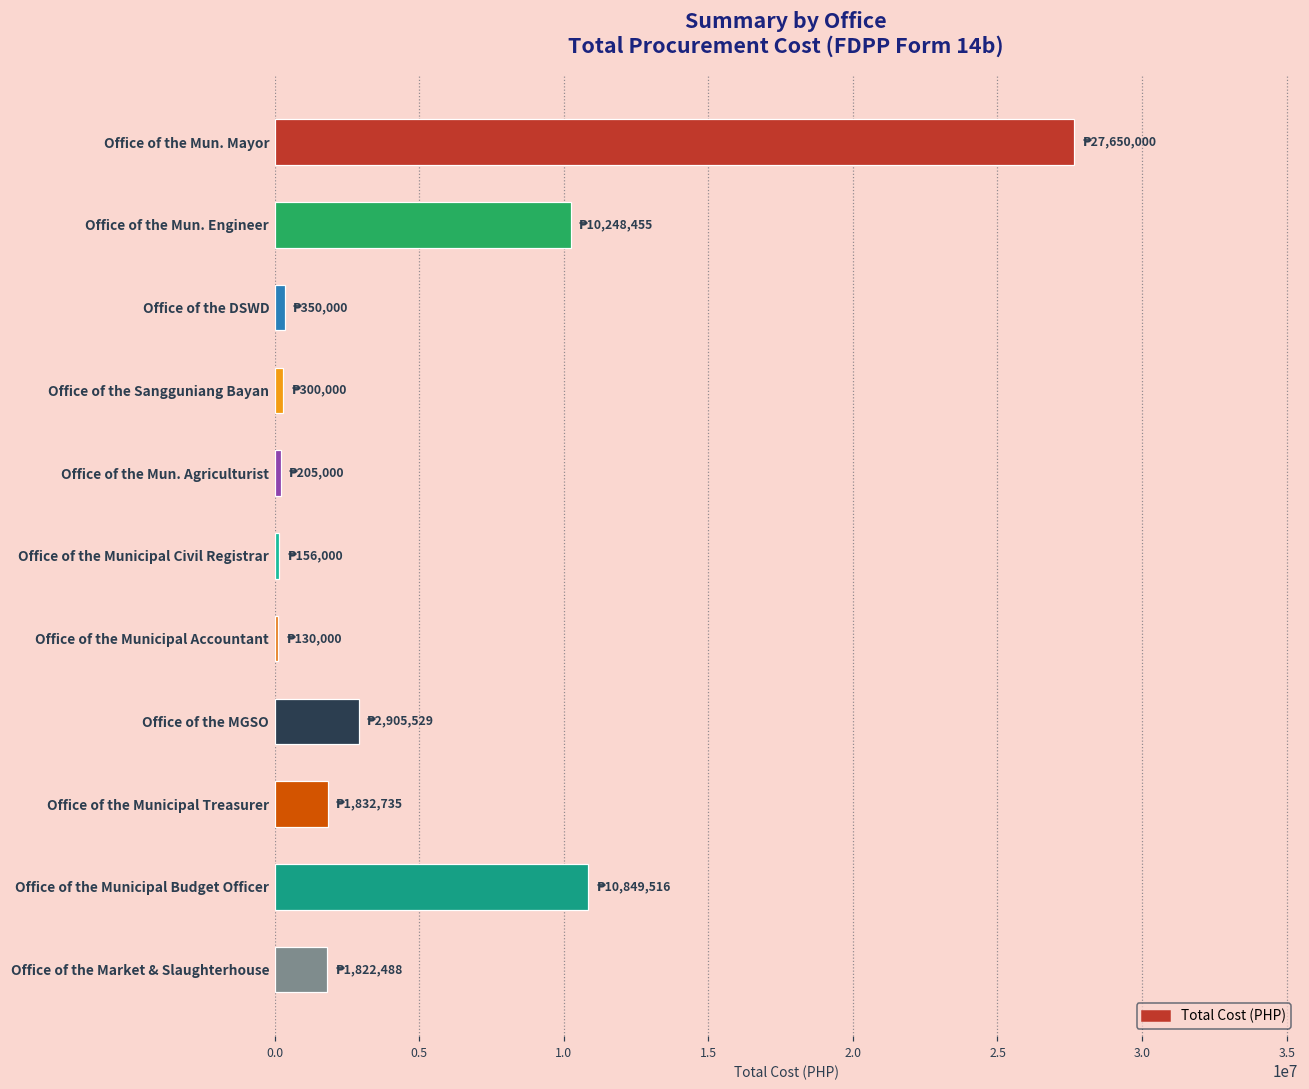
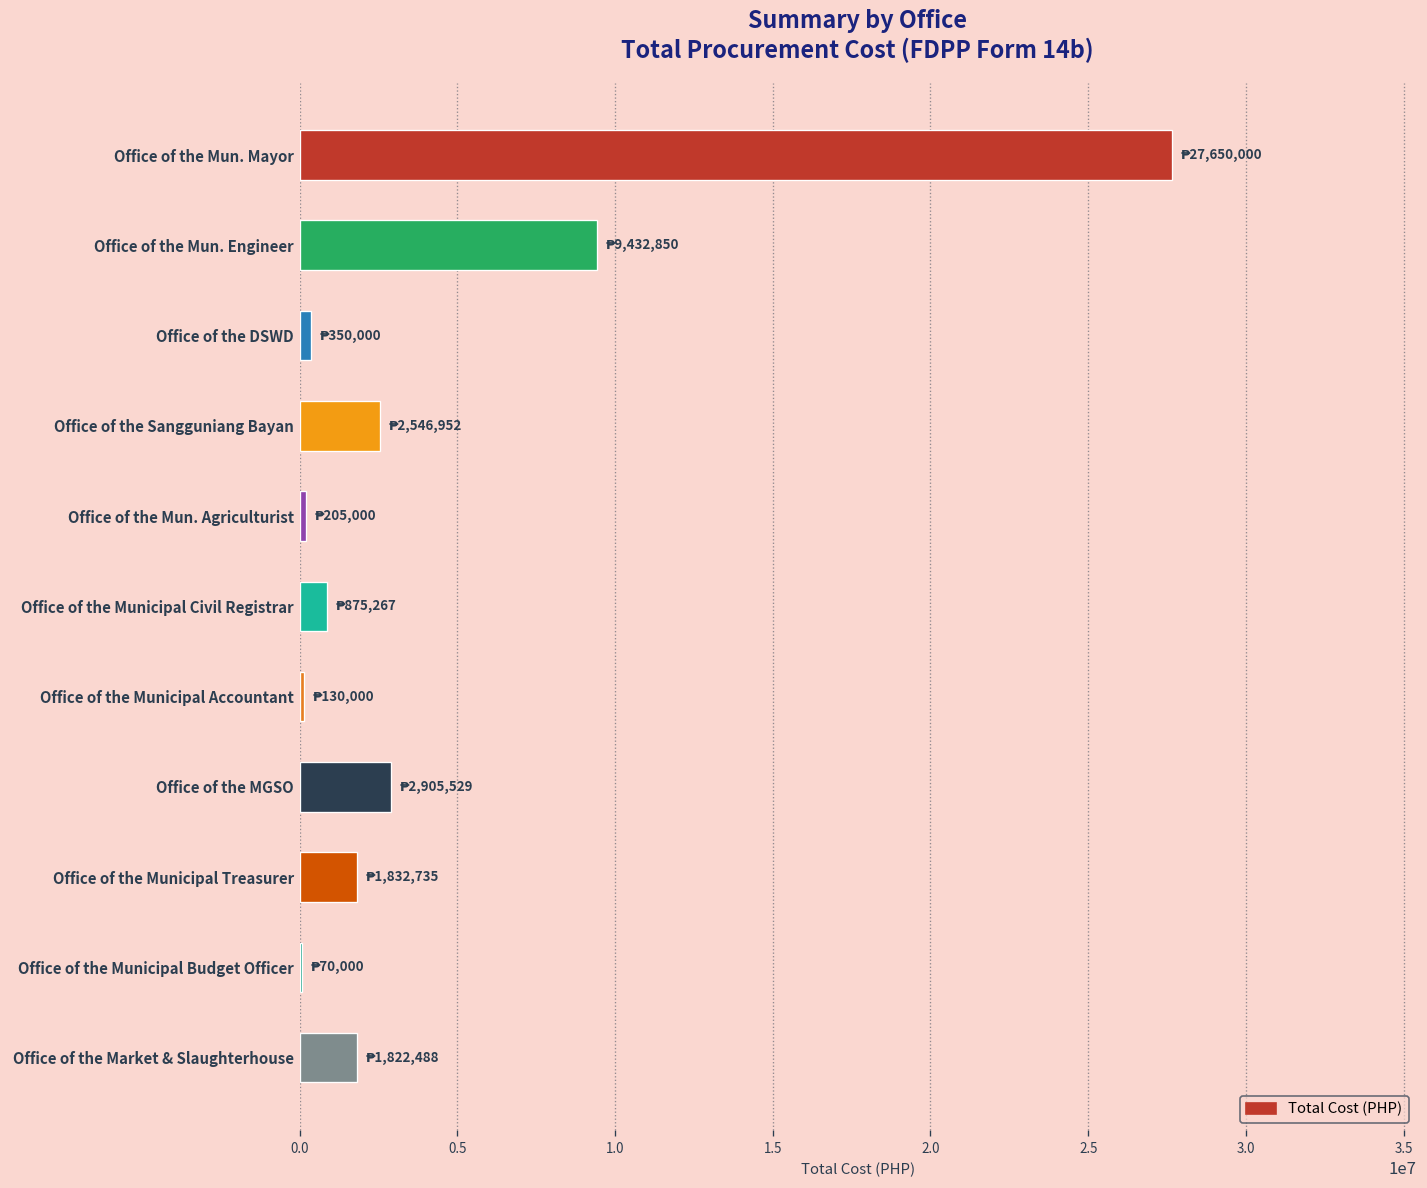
Office of the Mun. Engineer: 10,248,455 -> 9,432,850
Office of the Sangguniang Bayan: 300,000 -> 2,546,952
Office of the Municipal Civil Registrar: 156,000 -> 875,267
Office of the Municipal Budget Officer: 10,849,516 -> 70,000
